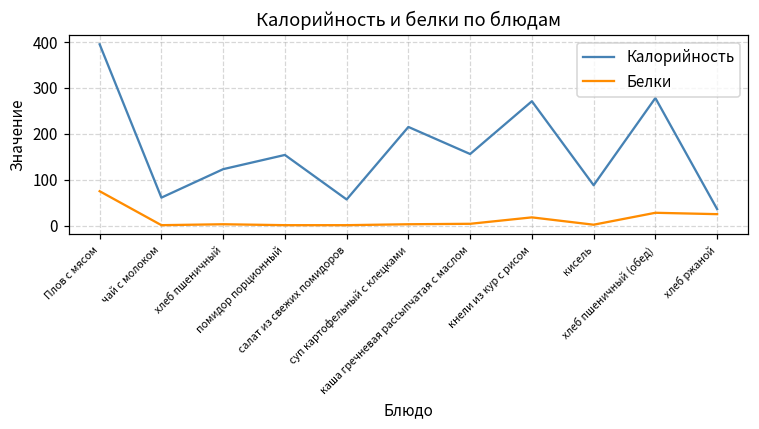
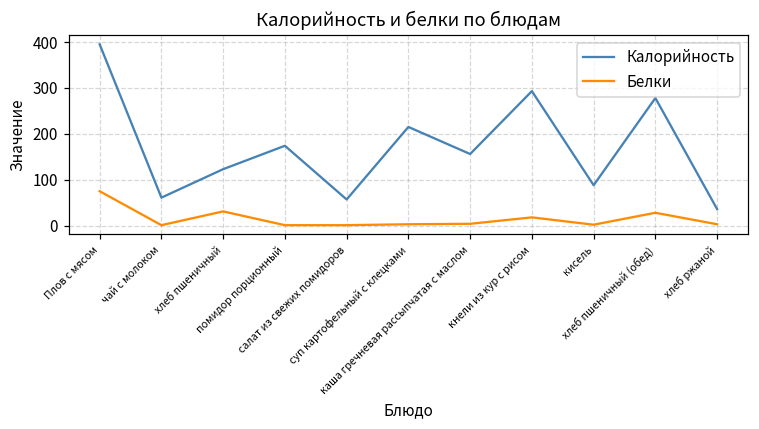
Белки, хлеб пшеничный: 0 -> 30
Калорийность, помидор порционный: 150 -> 170
Калорийность, кнели из кур с рисом: 270 -> 290
Белки, хлеб ржаной: 30 -> 0
